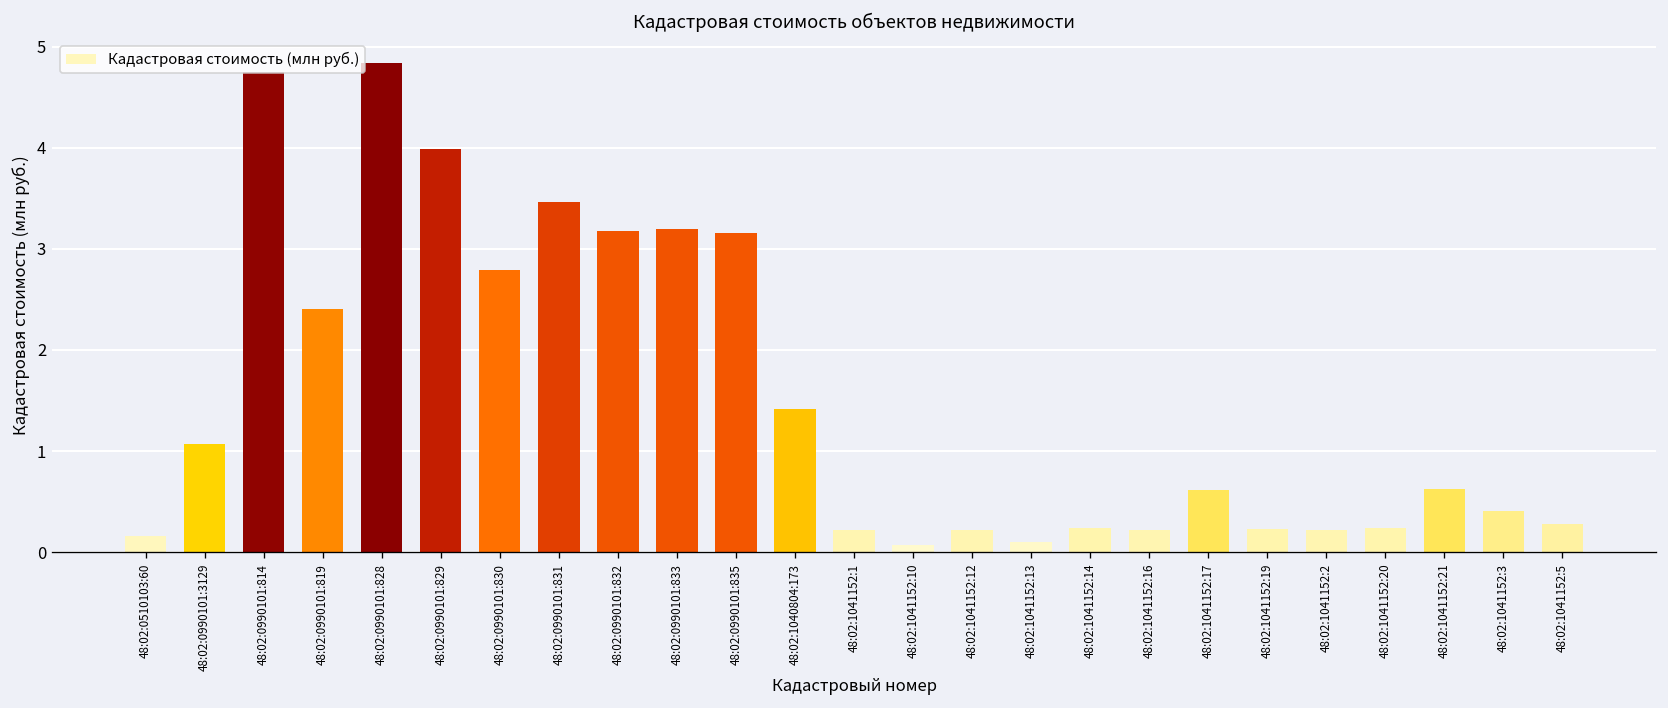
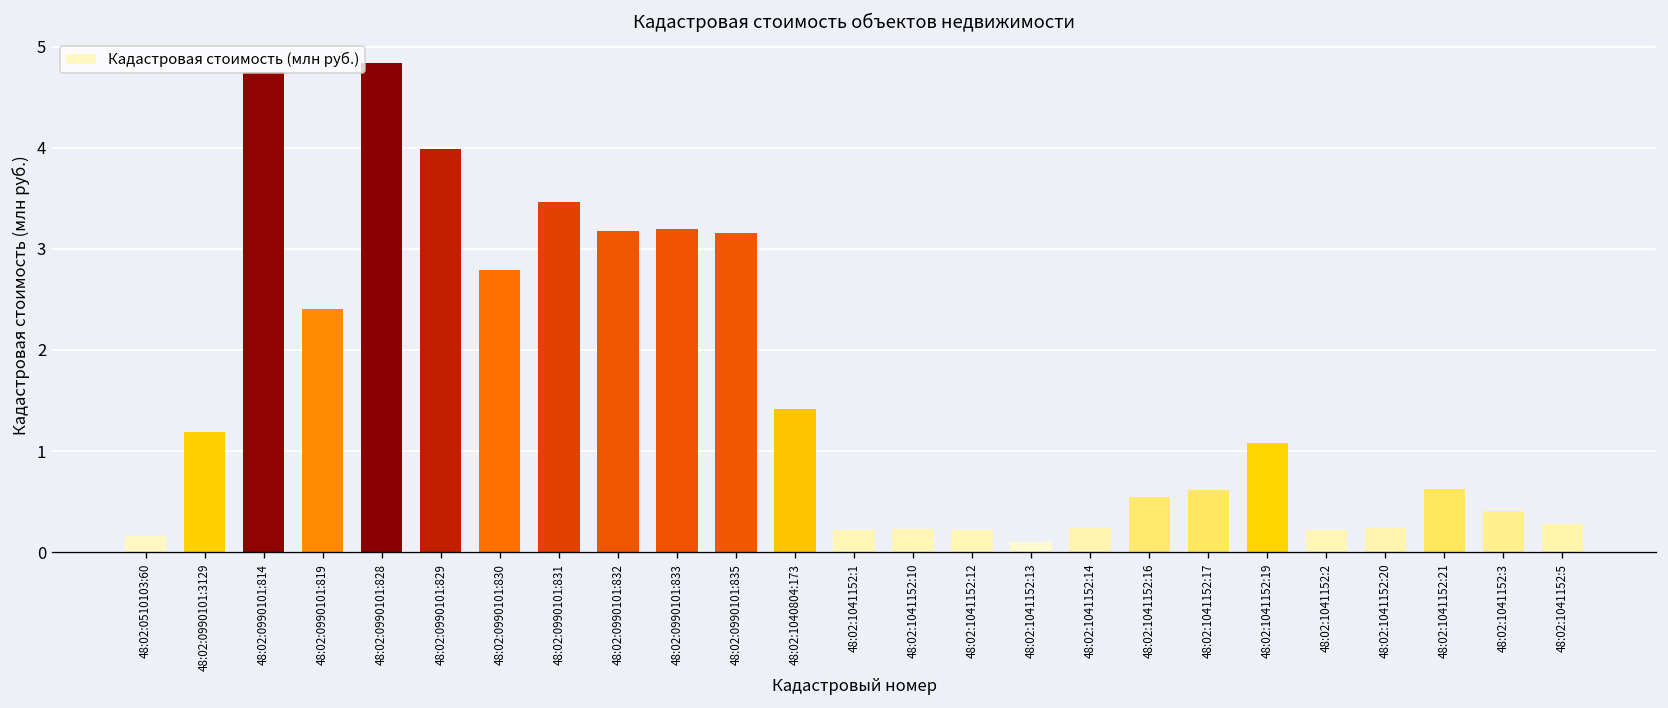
48:02:0990101:3129: 1.1 -> 1.2
48:02:1041152:10: 0.1 -> 0.2
48:02:1041152:16: 0.2 -> 0.5
48:02:1041152:19: 0.2 -> 1.1
